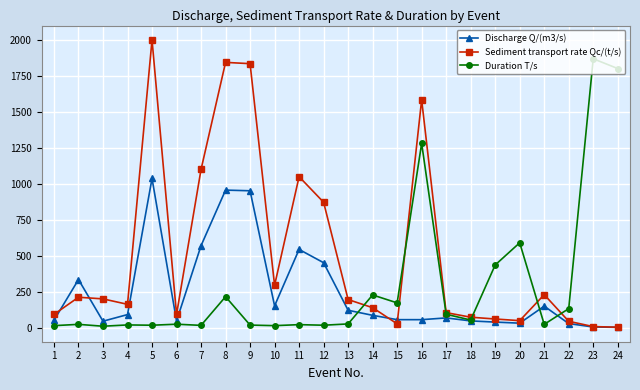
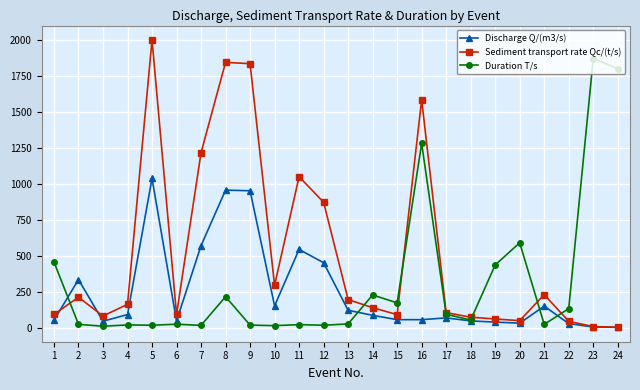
Duration T/s, 1: 20 -> 460
Sediment transport rate Qc/(t/s), 3: 200 -> 80
Sediment transport rate Qc/(t/s), 7: 1100 -> 1220
Sediment transport rate Qc/(t/s), 15: 30 -> 90
